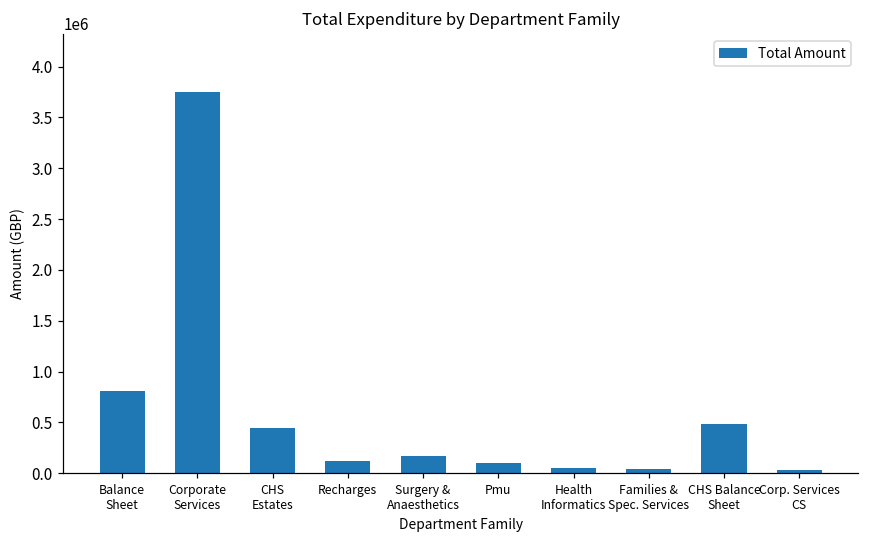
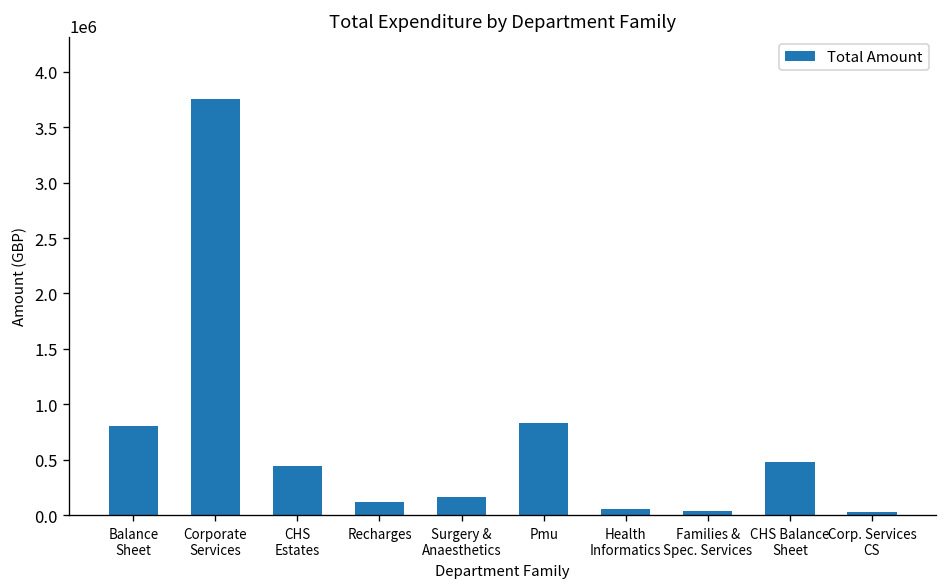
Pmu: 100000 -> 800000
